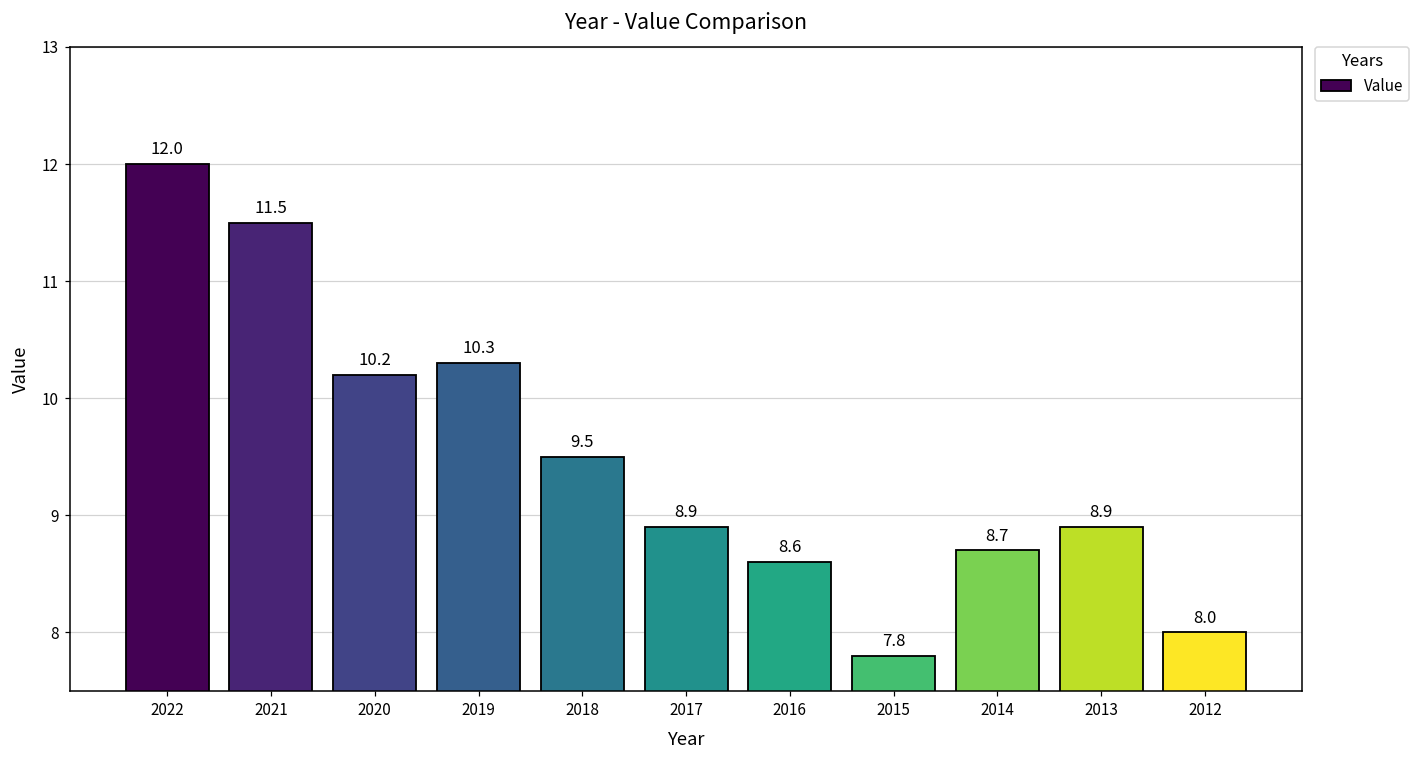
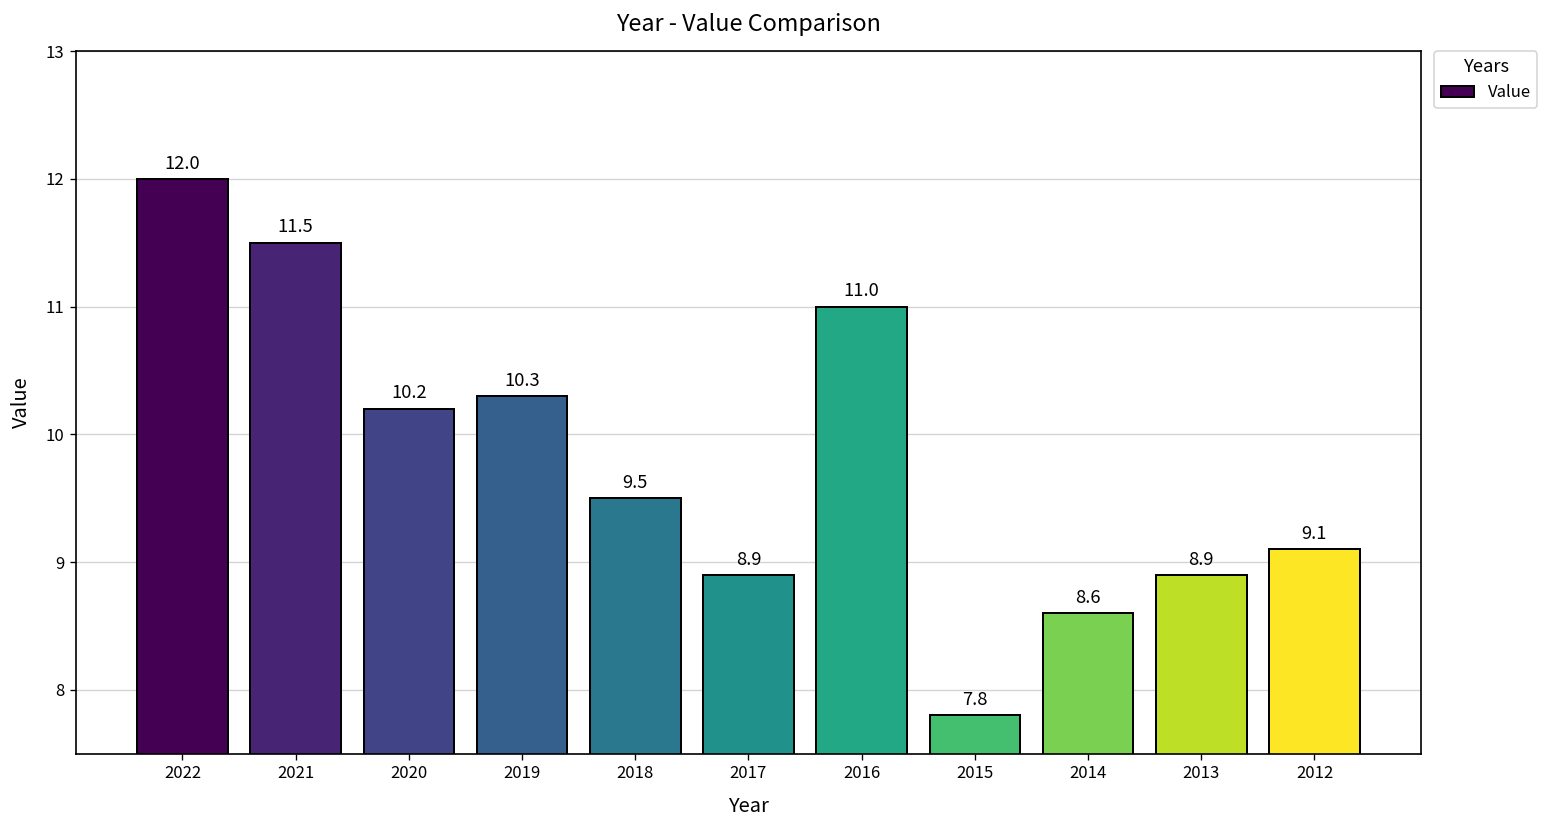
2016: 8.6 -> 11.0
2014: 8.7 -> 8.6
2012: 8.0 -> 9.1
